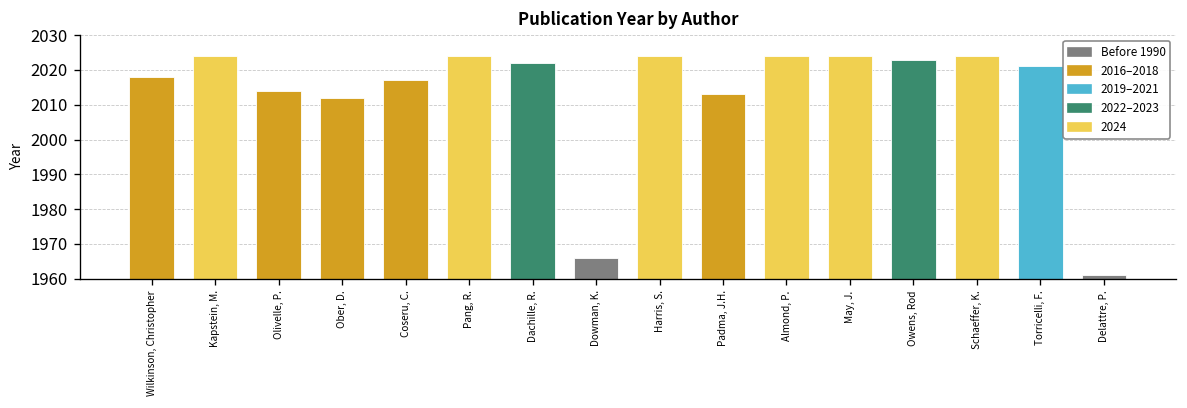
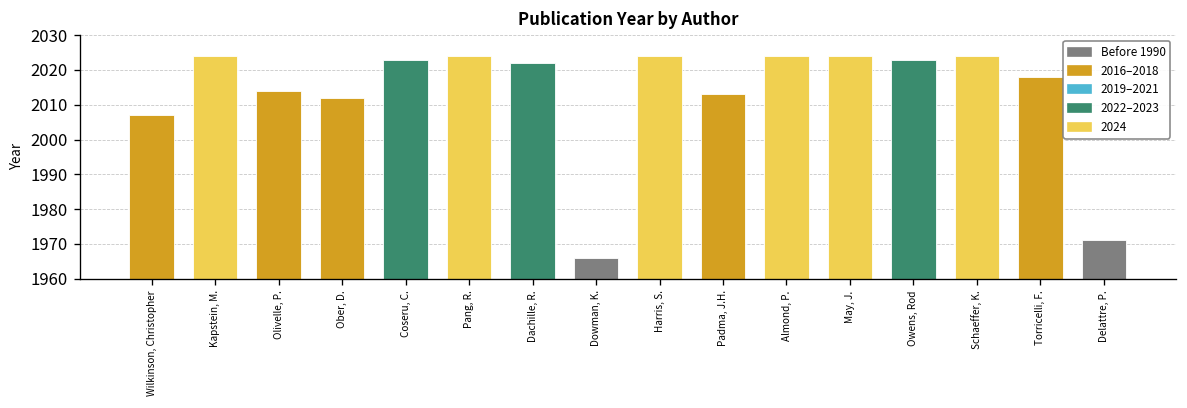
Wilkinson, Christopher: 2018 -> 2007
Coseru, C.: 2017 -> 2023
Torricelli, F.: 2021 -> 2018
Delattre, P.: 1961 -> 1971
